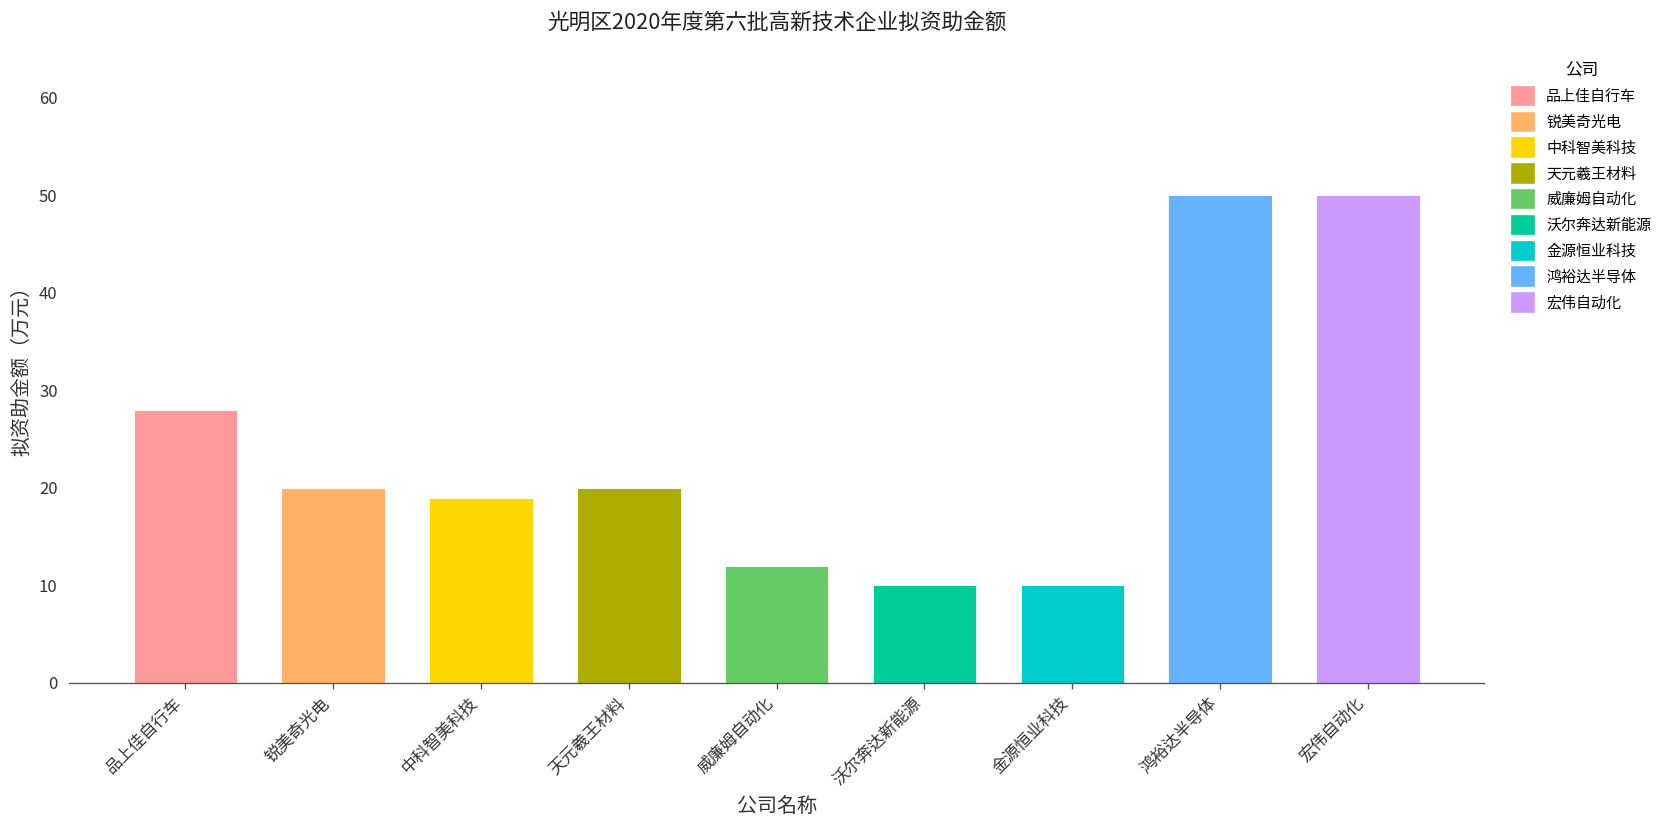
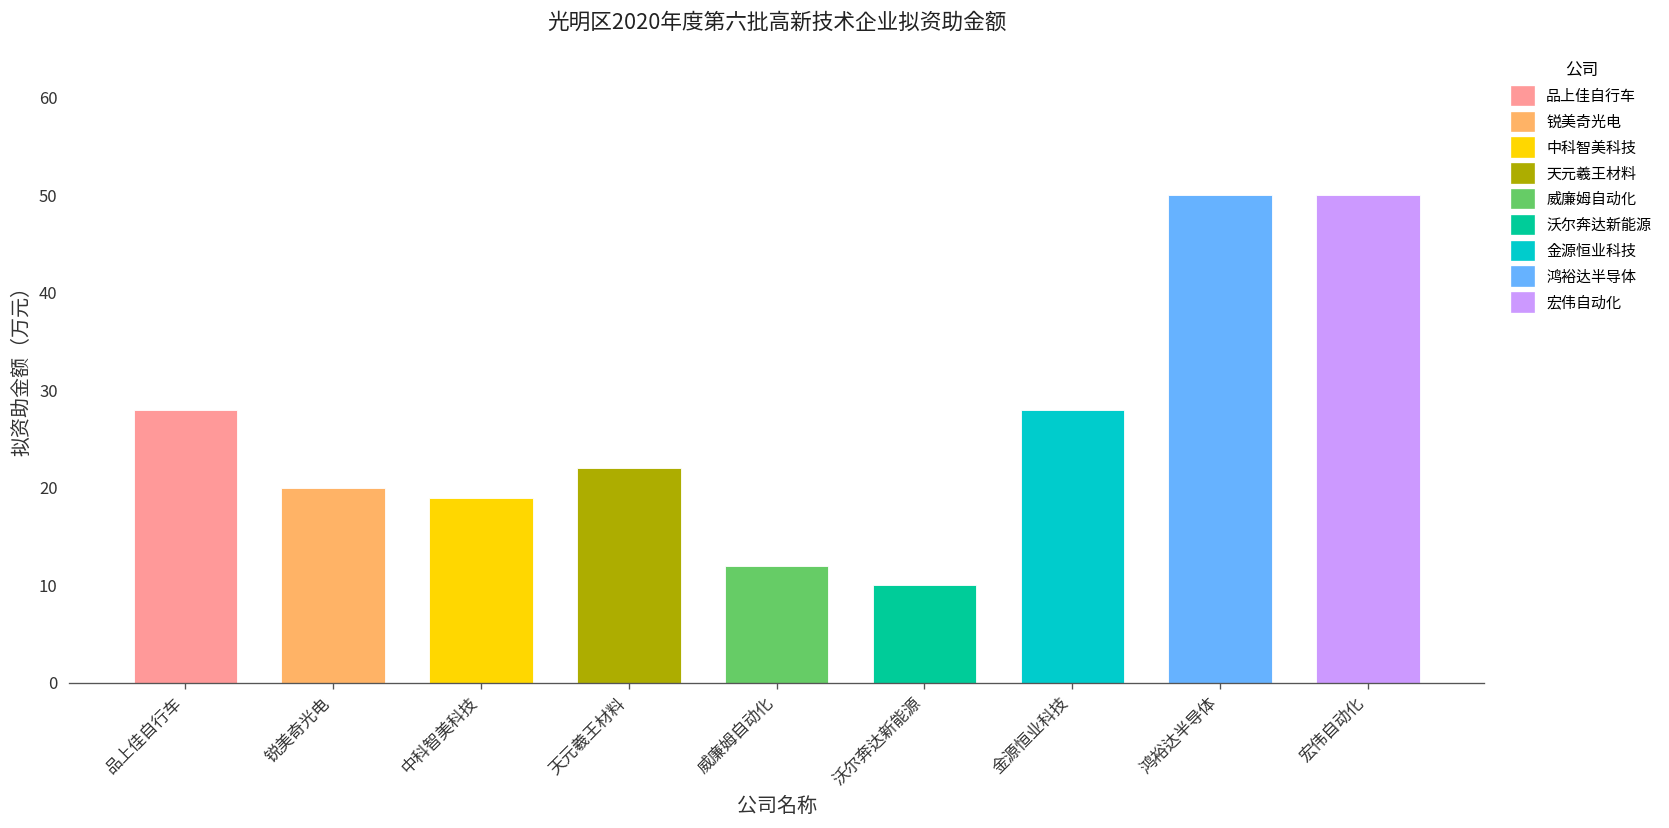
天元羲王材料: 20 -> 22
金源恒业科技: 10 -> 28
